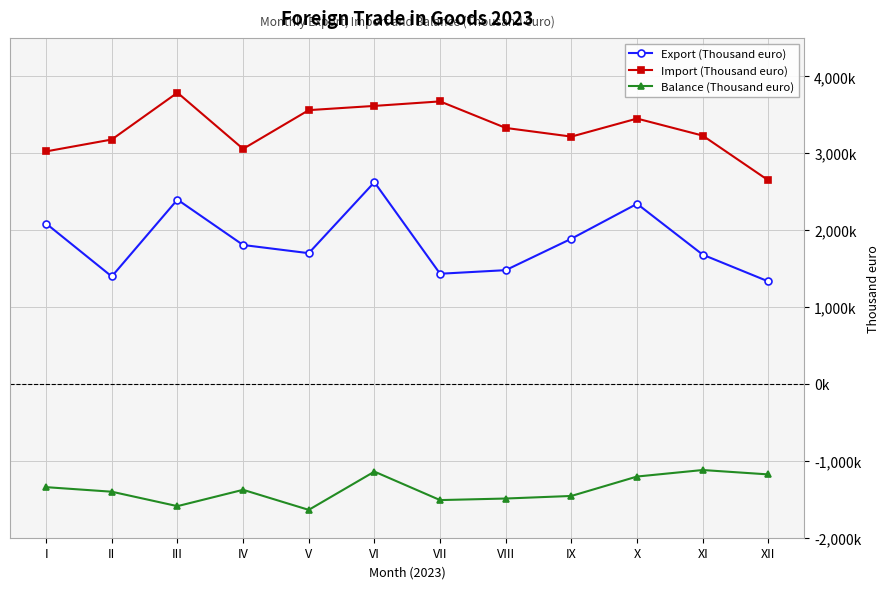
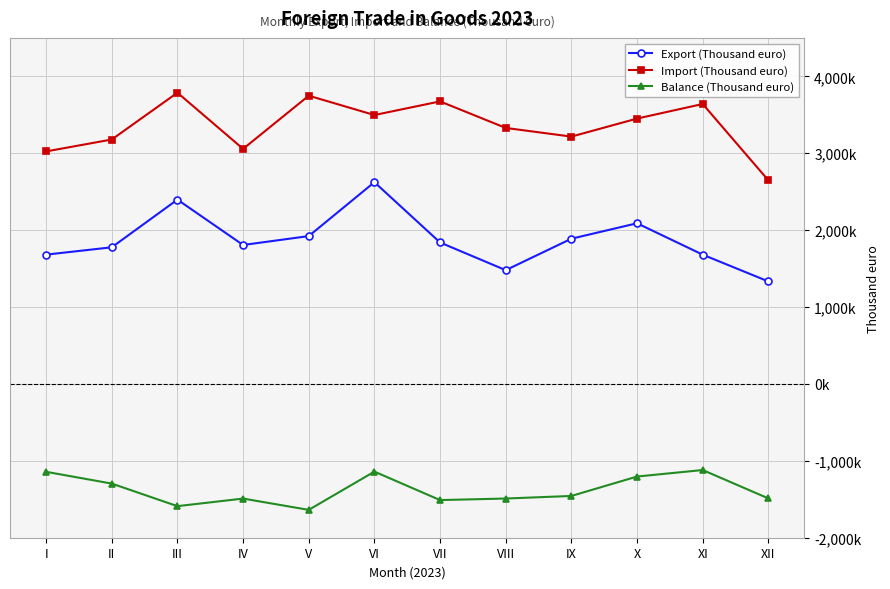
Export (Thousand euro), I: 2,100,000 -> 1,700,000
Balance (Thousand euro), I: -1,300,000 -> -1,100,000
Export (Thousand euro), II: 1,400,000 -> 1,800,000
Balance (Thousand euro), II: -1,400,000 -> -1,300,000
Balance (Thousand euro), IV: -1,400,000 -> -1,500,000
Export (Thousand euro), V: 1,700,000 -> 1,900,000
Import (Thousand euro), V: 3,600,000 -> 3,700,000
Import (Thousand euro), VI: 3,600,000 -> 3,500,000
Export (Thousand euro), VII: 1,400,000 -> 1,800,000
Export (Thousand euro), X: 2,300,000 -> 2,100,000
Import (Thousand euro), XI: 3,200,000 -> 3,600,000
Balance (Thousand euro), XII: -1,200,000 -> -1,500,000
